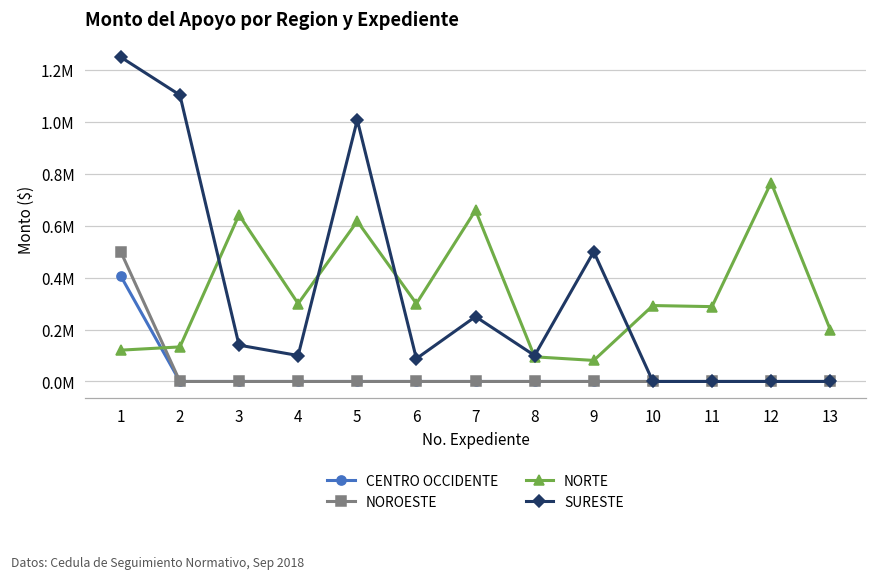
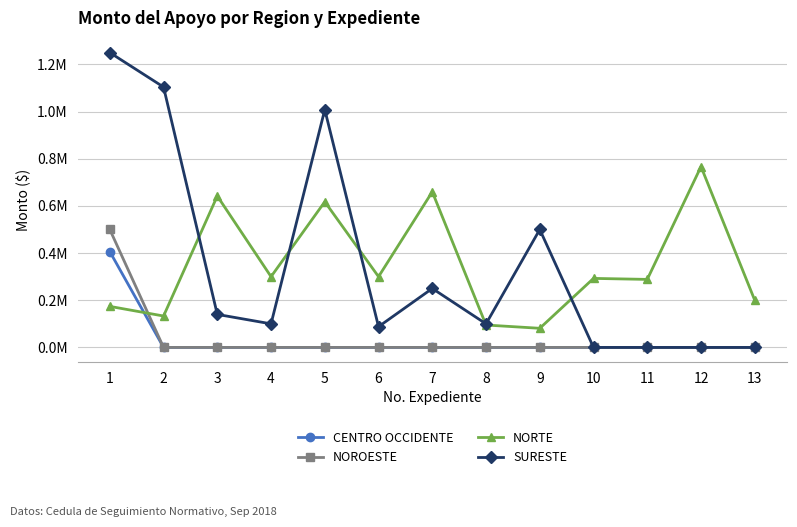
NORTE, 1: 120000 -> 170000
